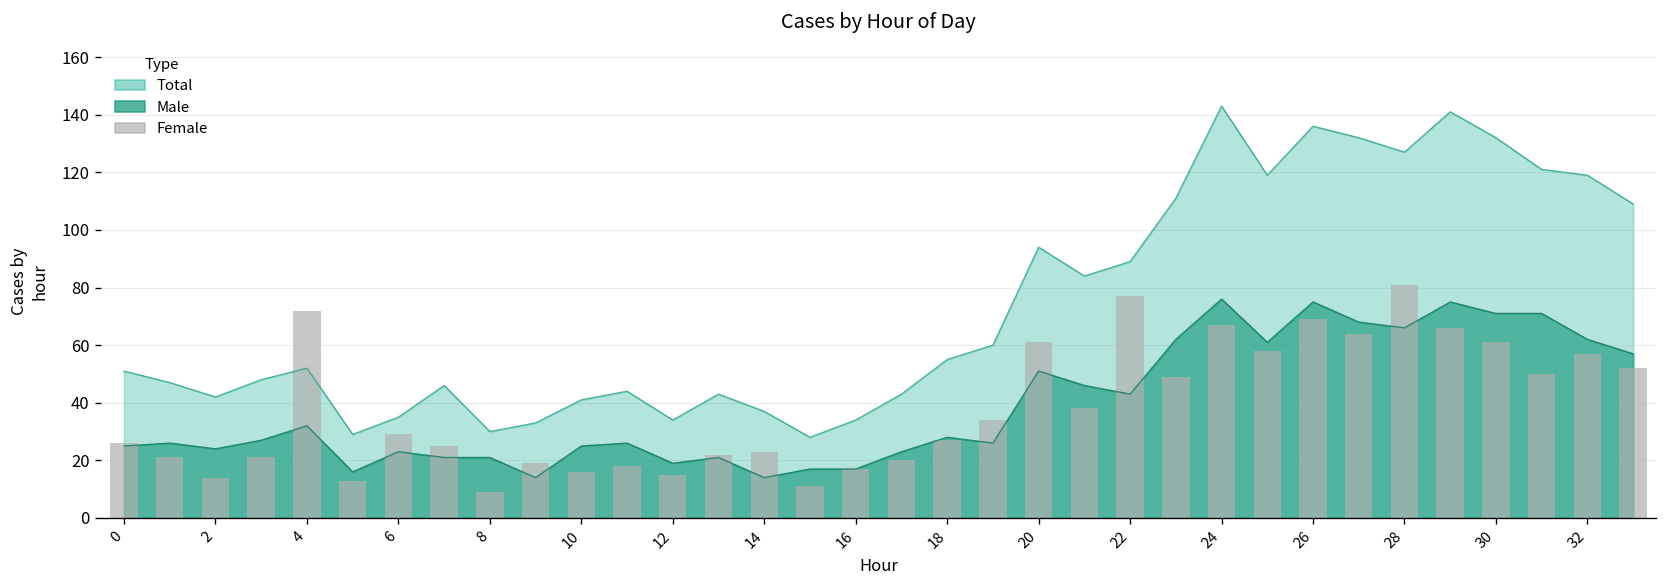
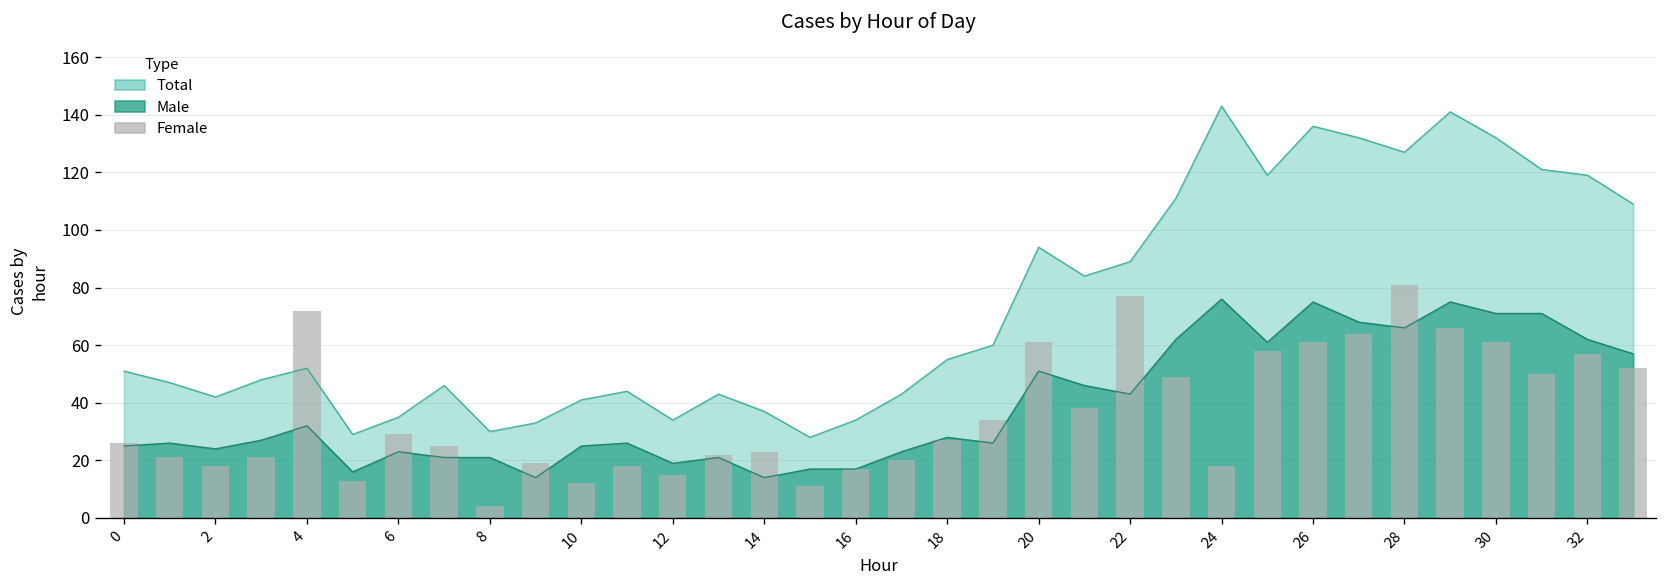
Female, 2: 14 -> 18
Female, 8: 9 -> 4
Female, 10: 16 -> 12
Female, 24: 67 -> 18
Female, 26: 69 -> 61
